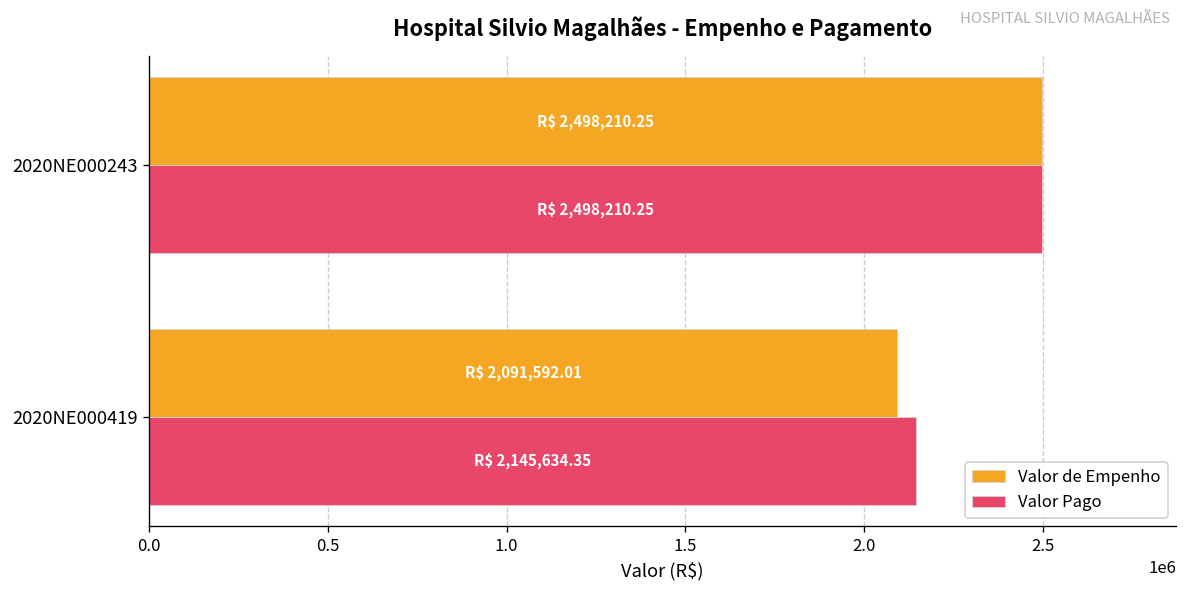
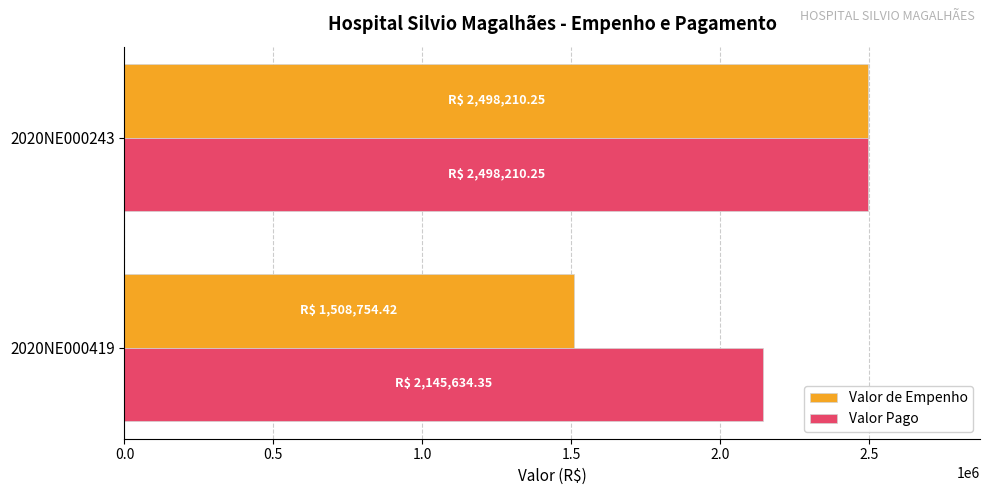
Valor de Empenho, 2020NE000419: 2,091,592.01 -> 1,508,754.42
